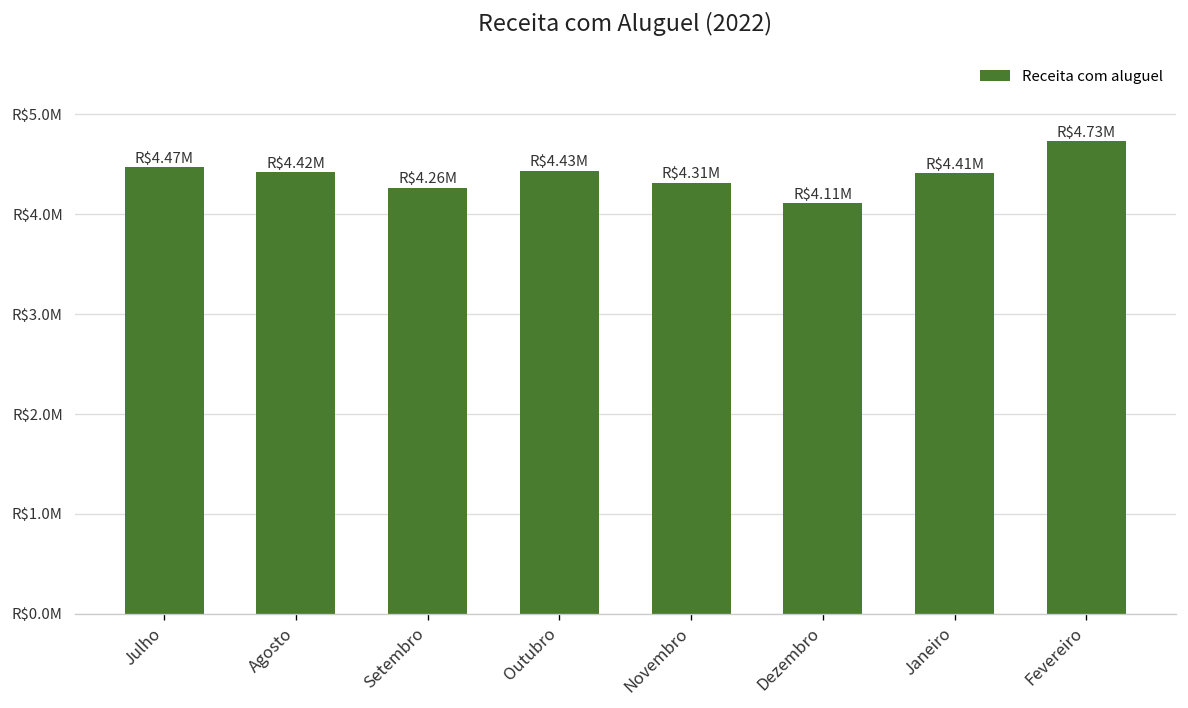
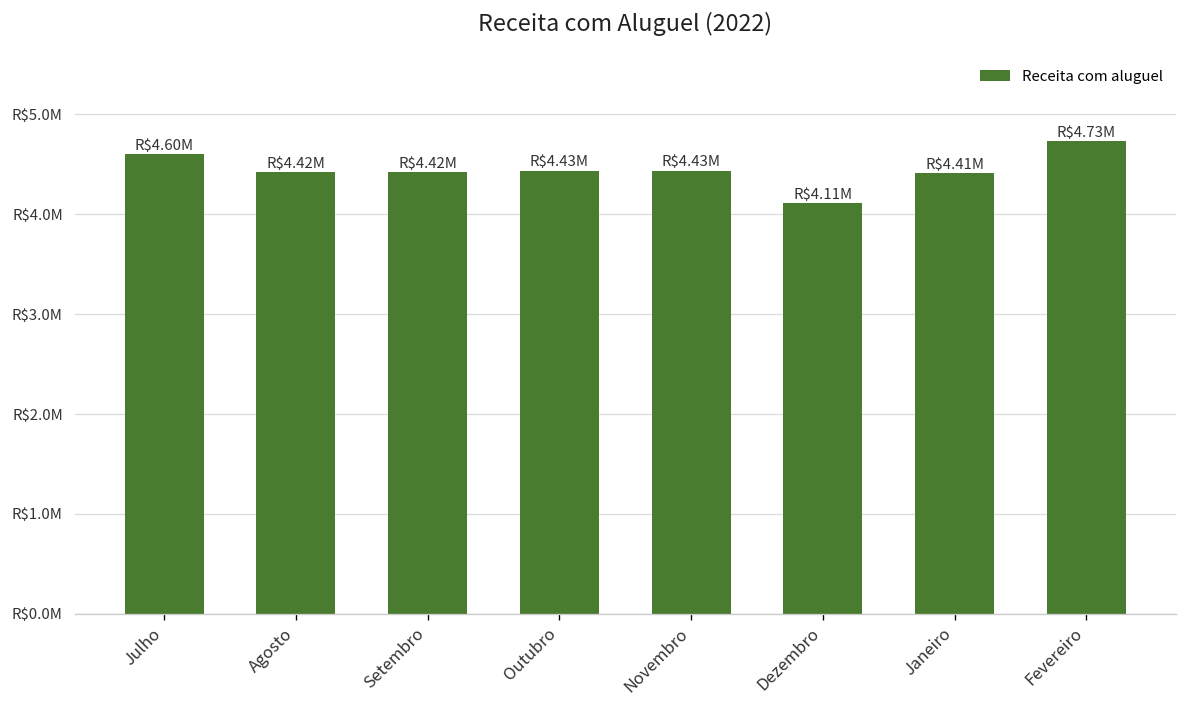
Julho: $4.47M -> $4.60M
Setembro: $4.26M -> $4.42M
Novembro: $4.31M -> $4.43M
